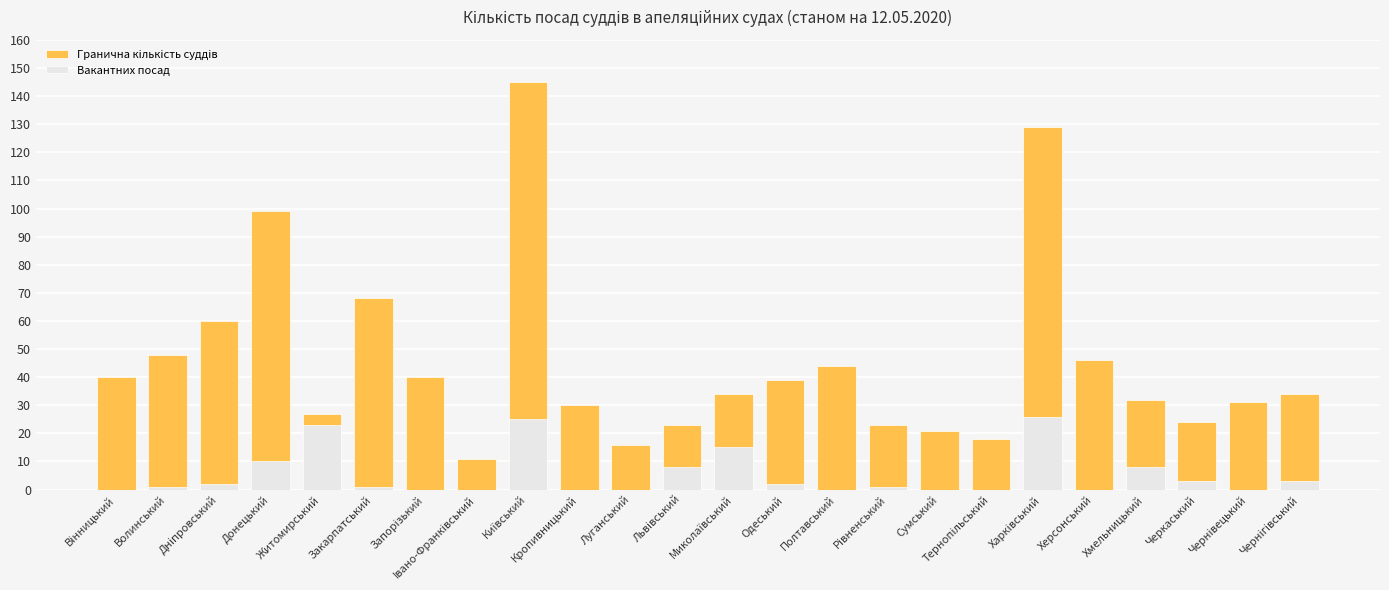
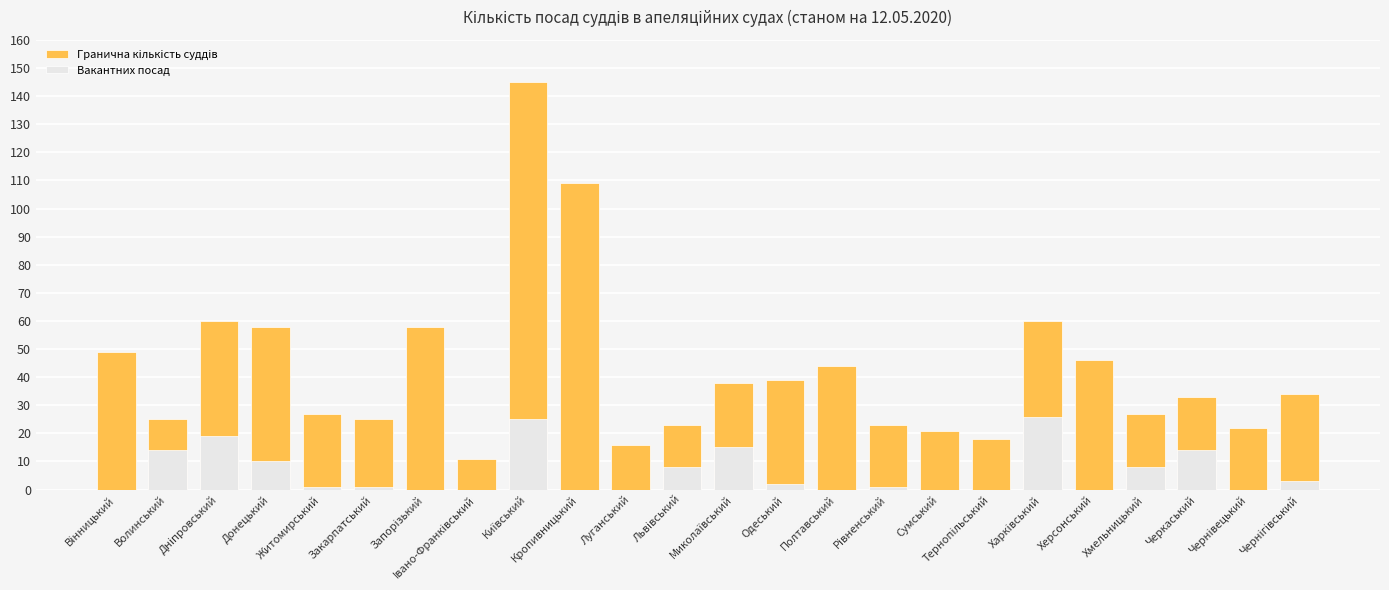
Гранична кількість суддів, Вінницький: 40 -> 49
Гранична кількість суддів, Волинський: 48 -> 25
Вакантних посад, Волинський: 1 -> 14
Вакантних посад, Дніпровський: 2 -> 19
Гранична кількість суддів, Донецький: 99 -> 58
Вакантних посад, Житомирський: 23 -> 1
Гранична кількість суддів, Закарпатський: 68 -> 25
Гранична кількість суддів, Запорізький: 40 -> 58
Гранична кількість суддів, Кропивницький: 30 -> 109
Гранична кількість суддів, Миколаївський: 34 -> 38
Гранична кількість суддів, Харківський: 129 -> 60
Гранична кількість суддів, Хмельницький: 32 -> 27
Гранична кількість суддів, Черкаський: 24 -> 33
Вакантних посад, Черкаський: 3 -> 14
Гранична кількість суддів, Чернівецький: 31 -> 22
